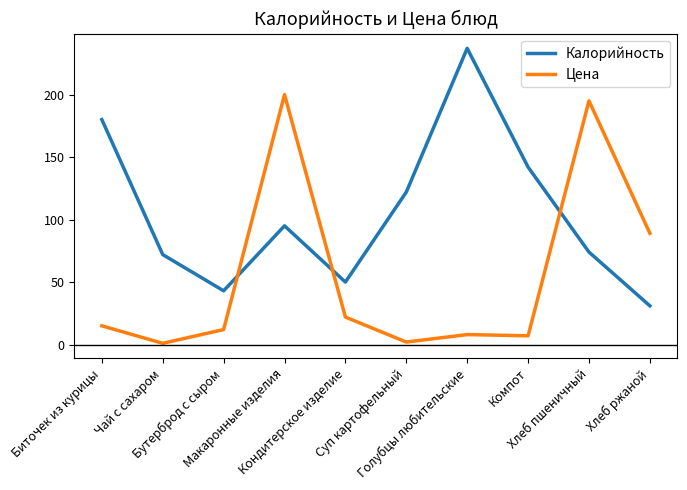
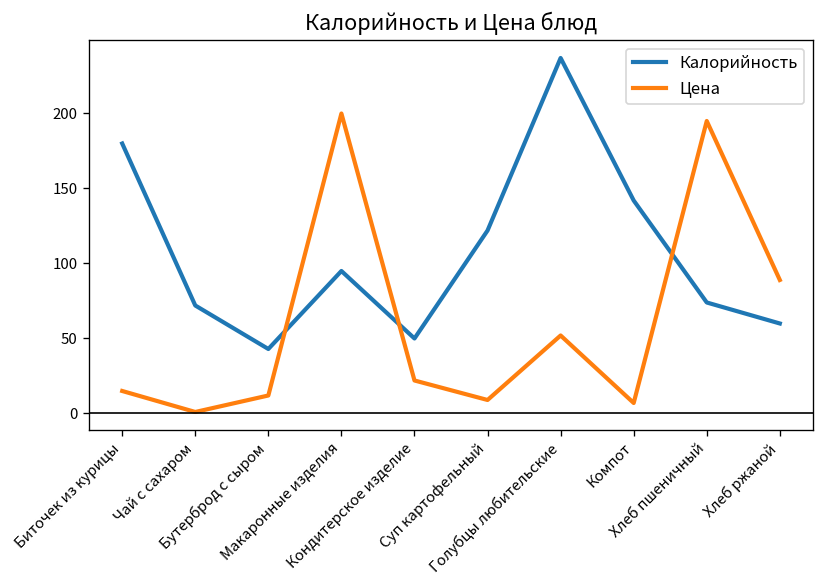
Цена, Суп картофельный: 2 -> 9
Цена, Голубцы любительские: 8 -> 52
Калорийность, Хлеб ржаной: 31 -> 60
